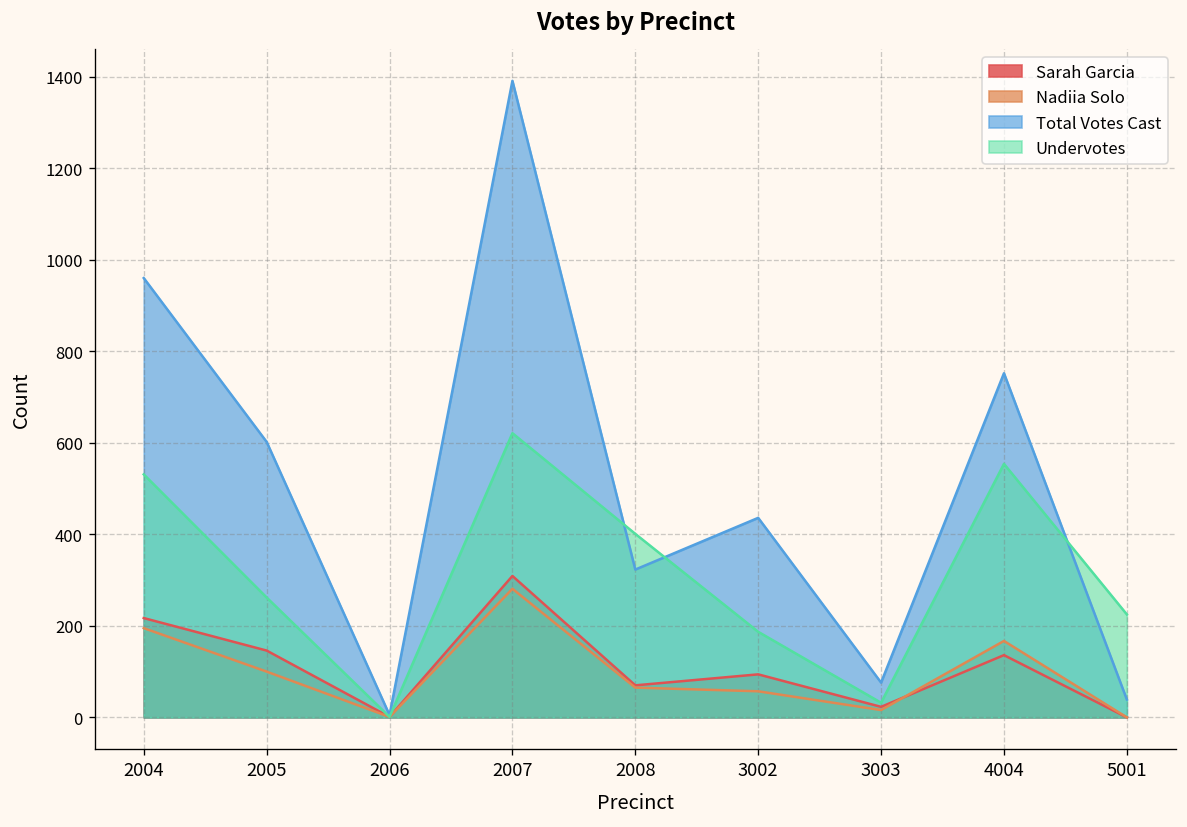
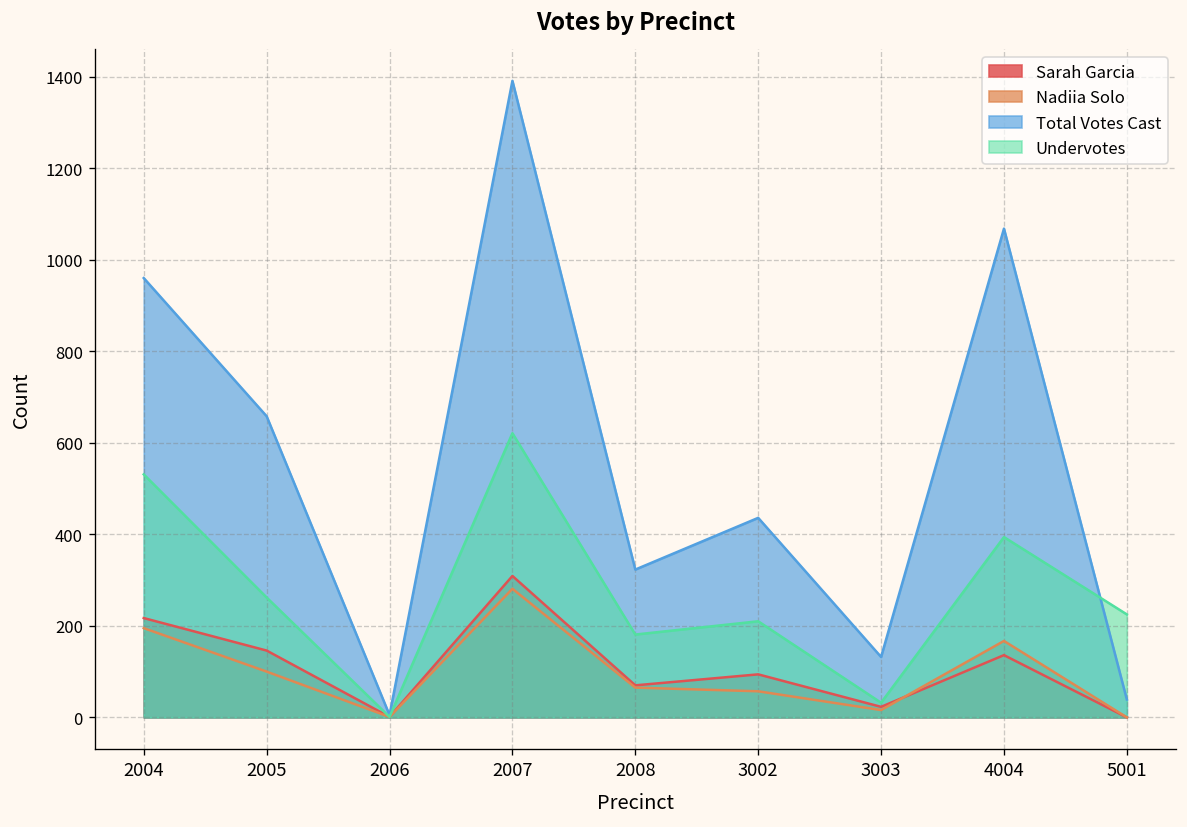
Total Votes Cast, 2005: 600 -> 660
Undervotes, 2008: 400 -> 180
Undervotes, 3002: 190 -> 210
Total Votes Cast, 3003: 80 -> 130
Total Votes Cast, 4004: 750 -> 1070
Undervotes, 4004: 550 -> 390
